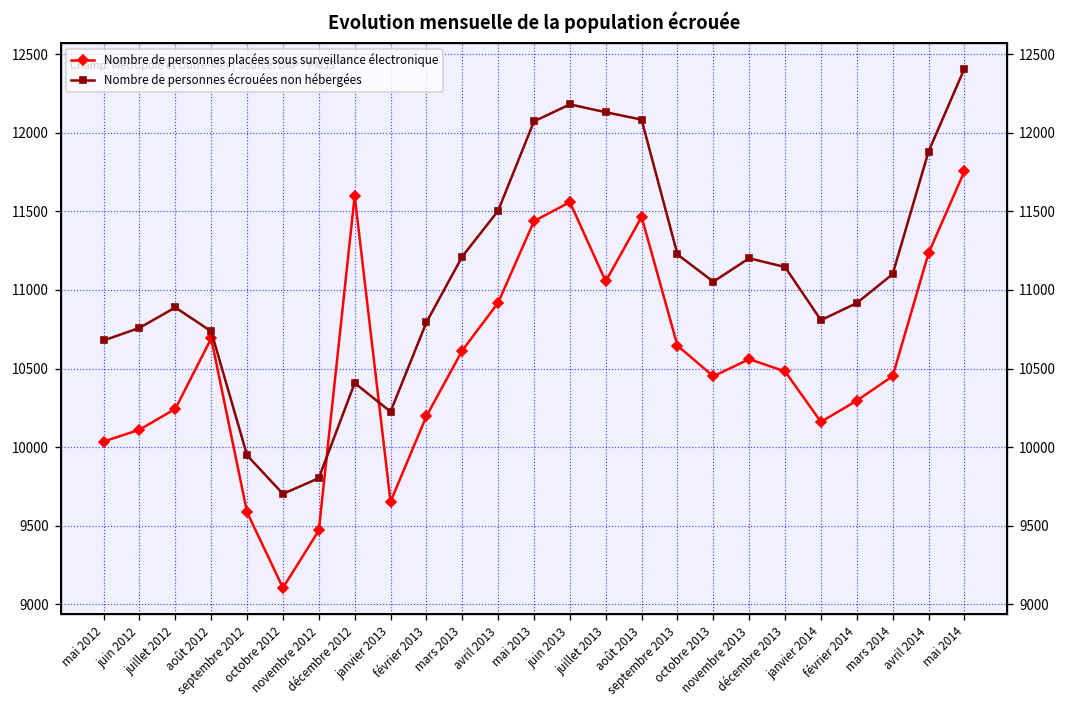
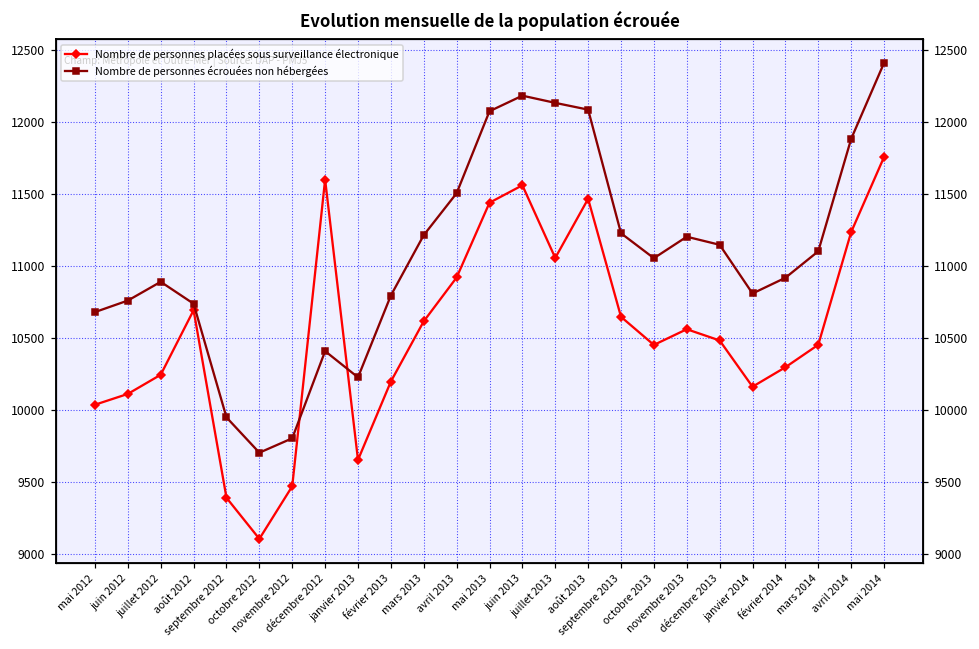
Nombre de personnes placées sous surveillance électronique, septembre 2012: 9590 -> 9390
